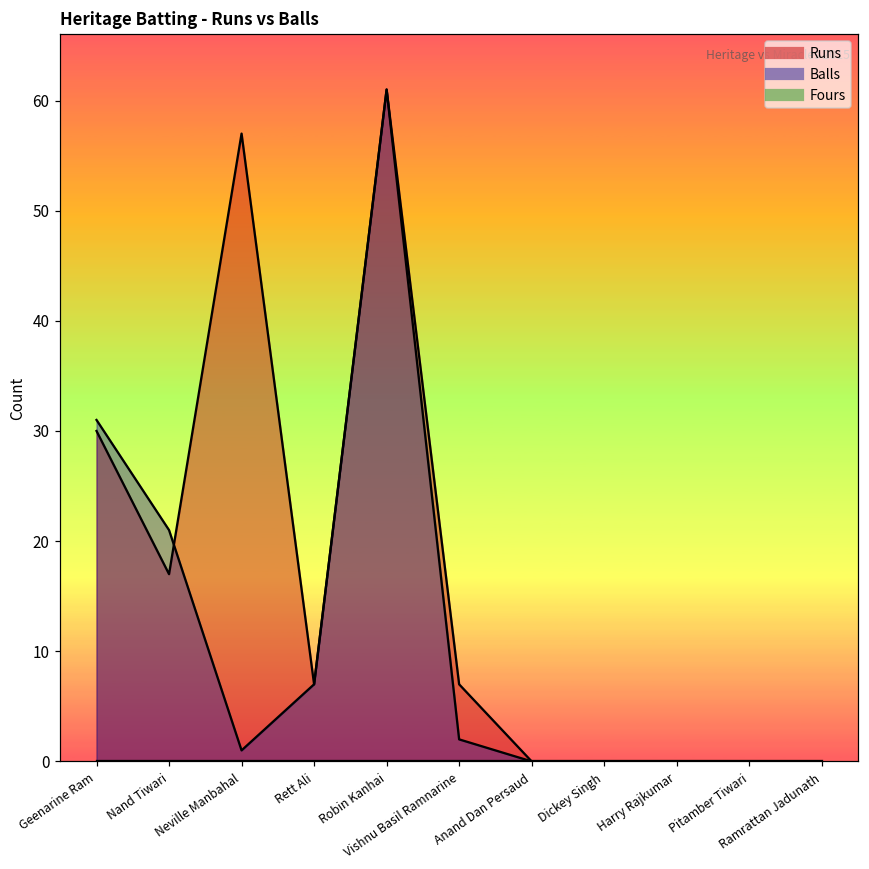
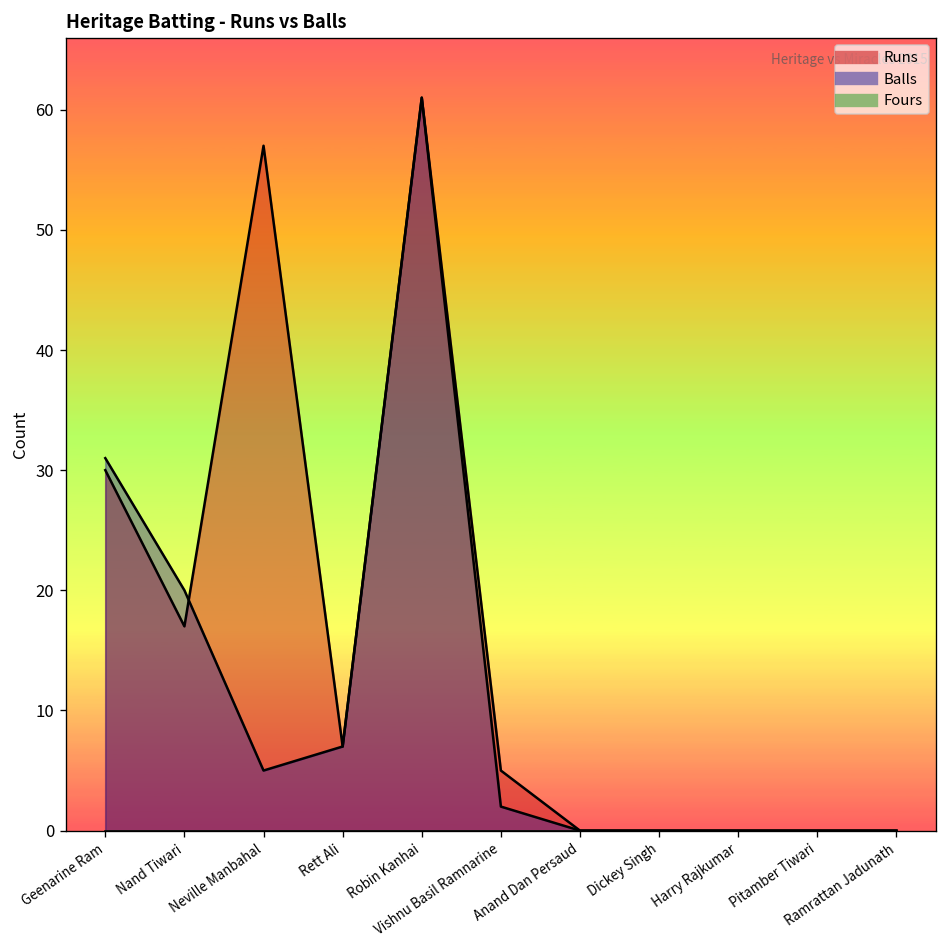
Balls, Nand Tiwari: 21 -> 20
Balls, Neville Manbahal: 1 -> 5
Runs, Vishnu Basil Ramnarine: 7 -> 5
